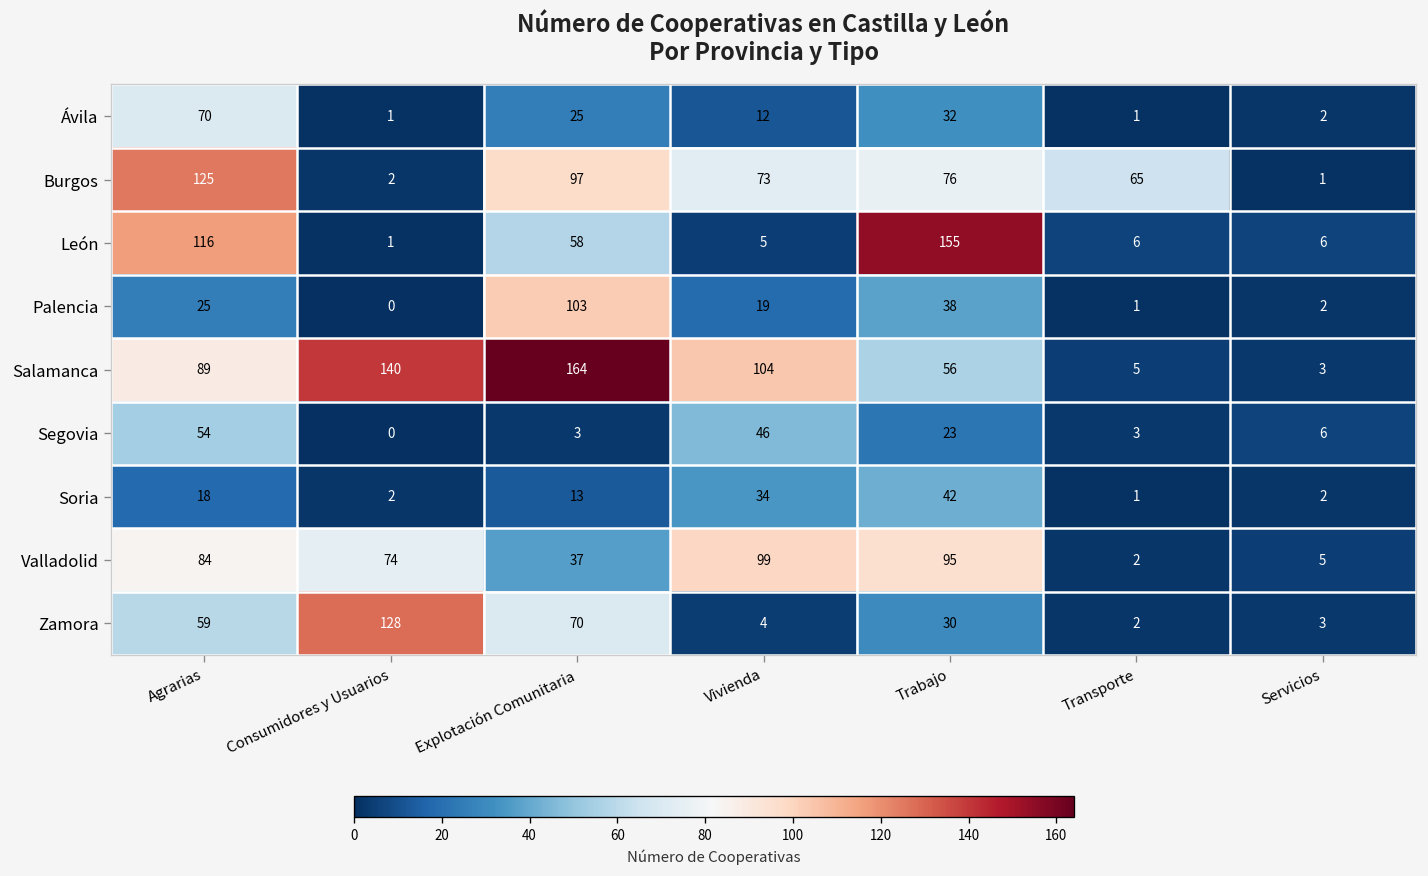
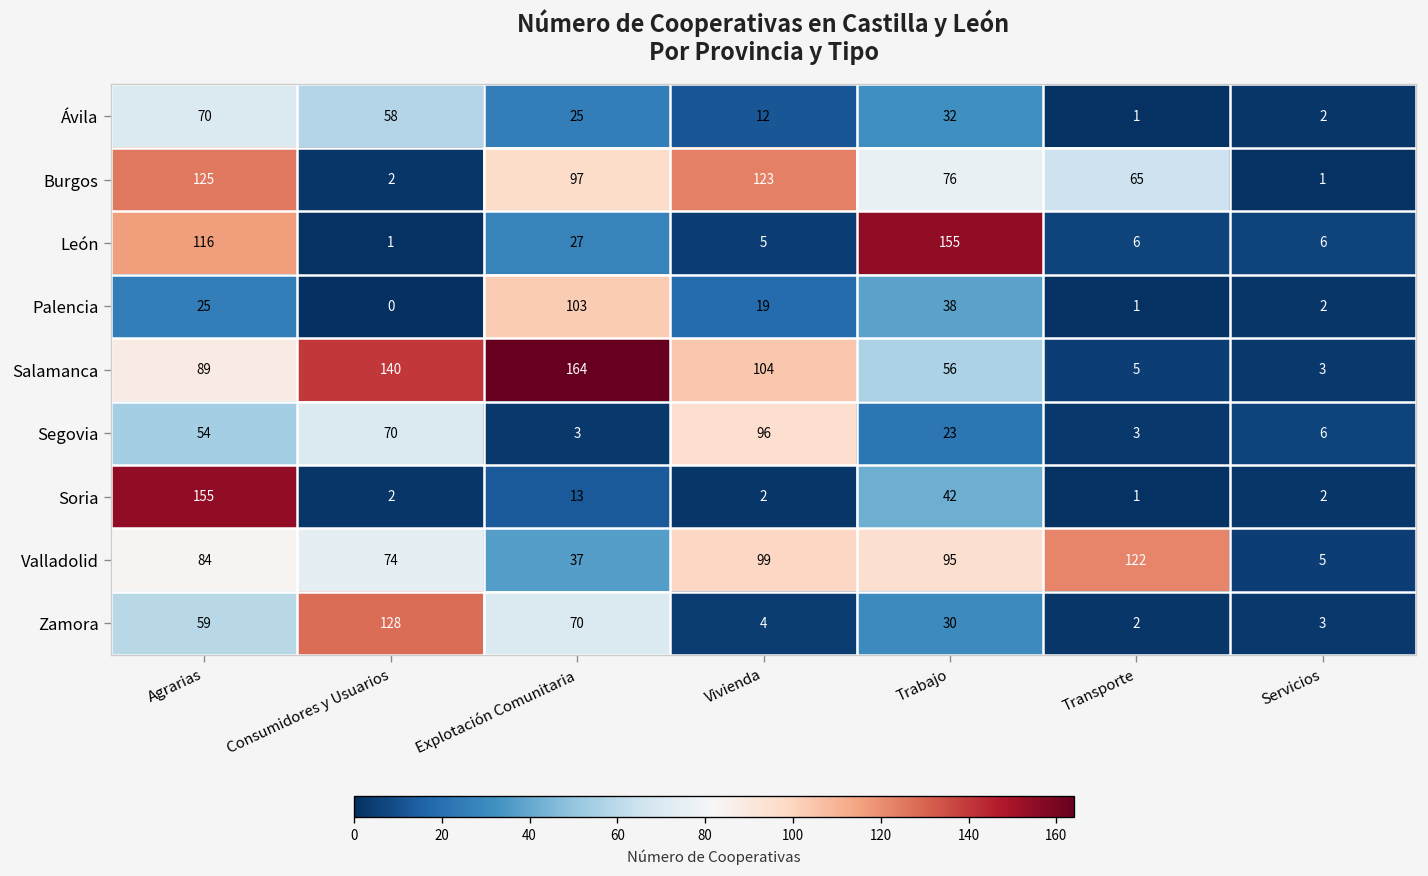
Ávila, Consumidores y Usuarios: 1 -> 58
Burgos, Vivienda: 73 -> 123
León, Explotación Comunitaria: 58 -> 27
Segovia, Consumidores y Usuarios: 0 -> 70
Segovia, Vivienda: 46 -> 96
Soria, Agrarias: 18 -> 155
Soria, Vivienda: 34 -> 2
Valladolid, Transporte: 2 -> 122
